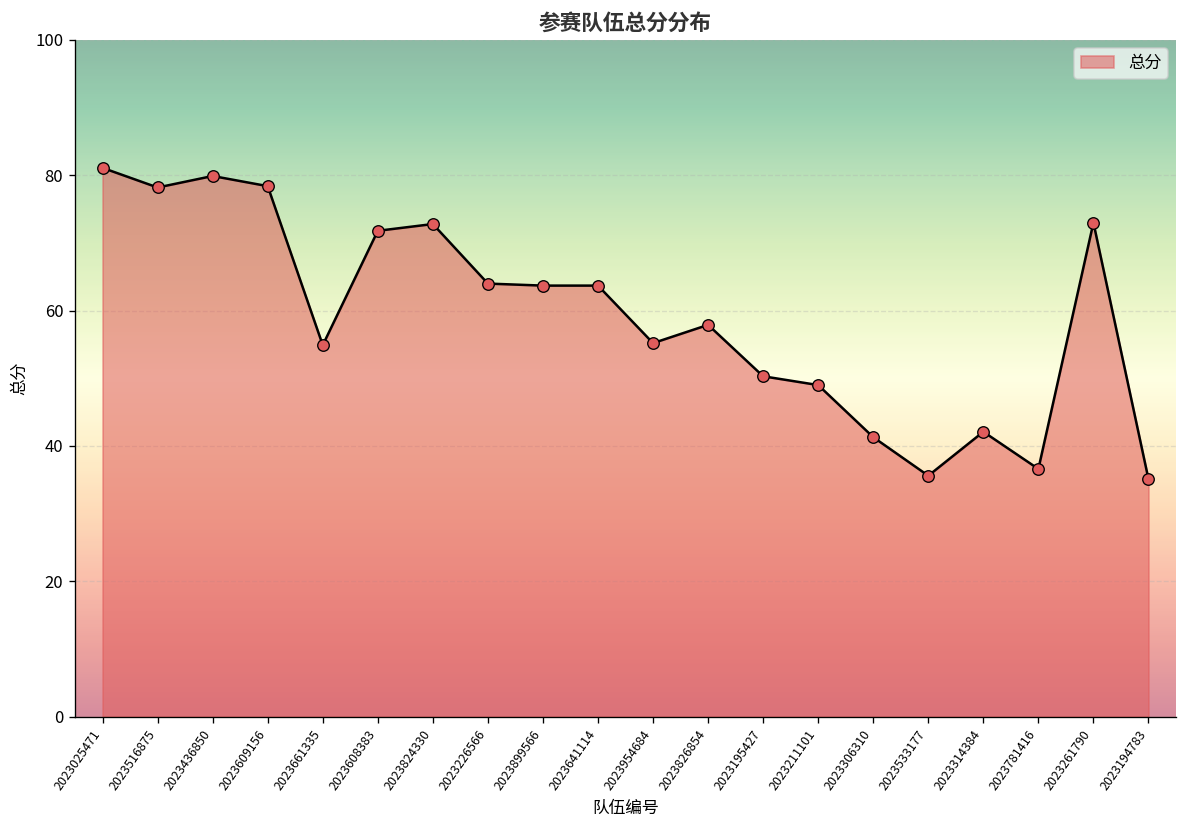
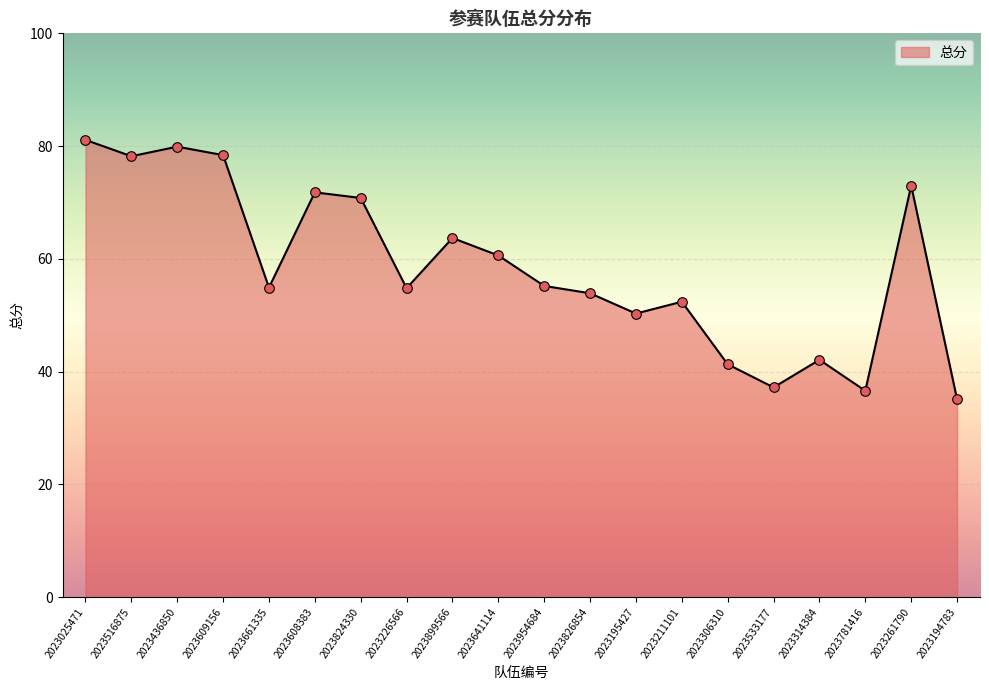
2023824330: 73 -> 71
2023226566: 64 -> 55
2023641114: 64 -> 61
2023826854: 58 -> 54
2023211101: 49 -> 52
2023533177: 36 -> 37
